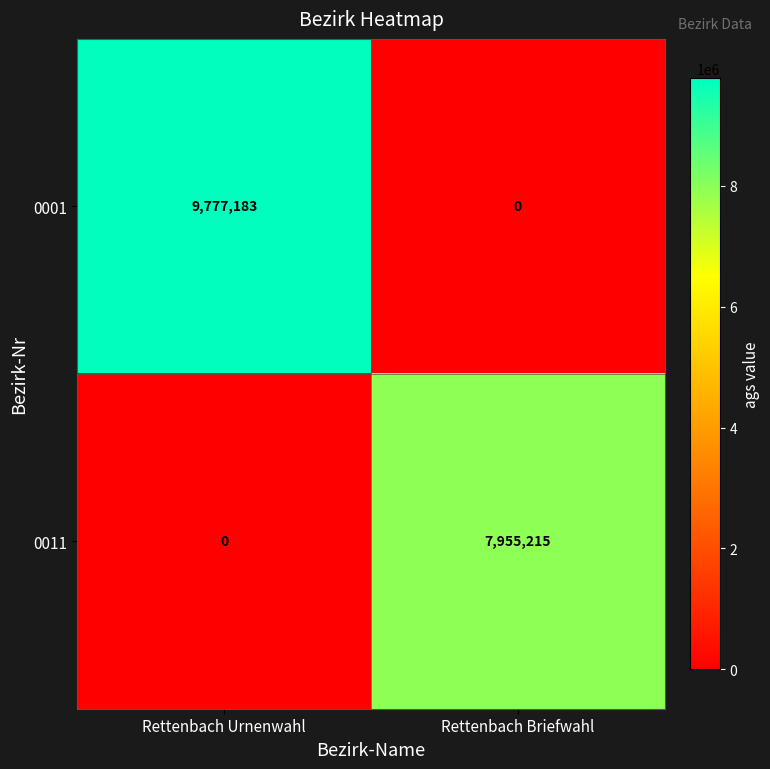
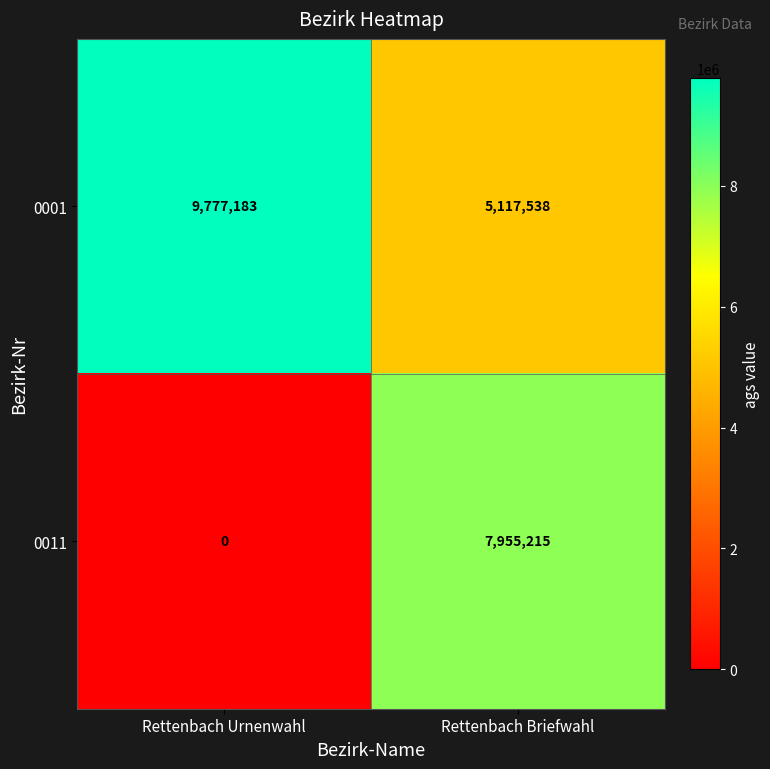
0001, Rettenbach Briefwahl: 0 -> 5,117,538
